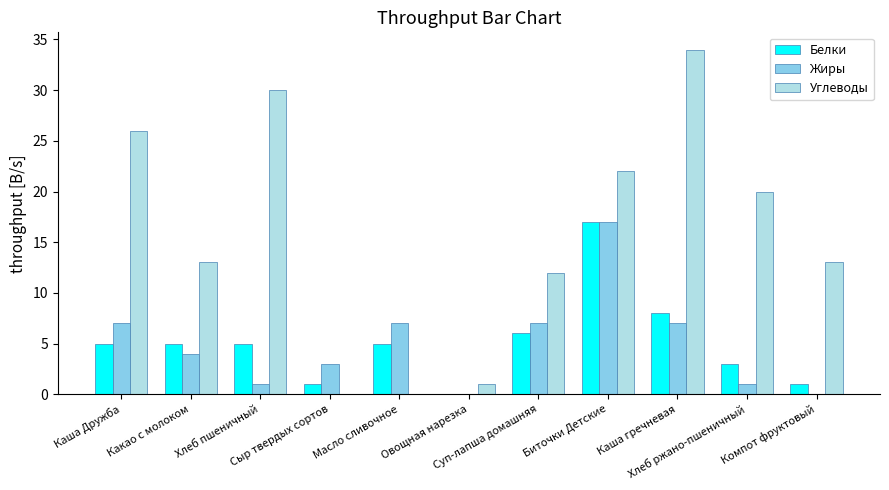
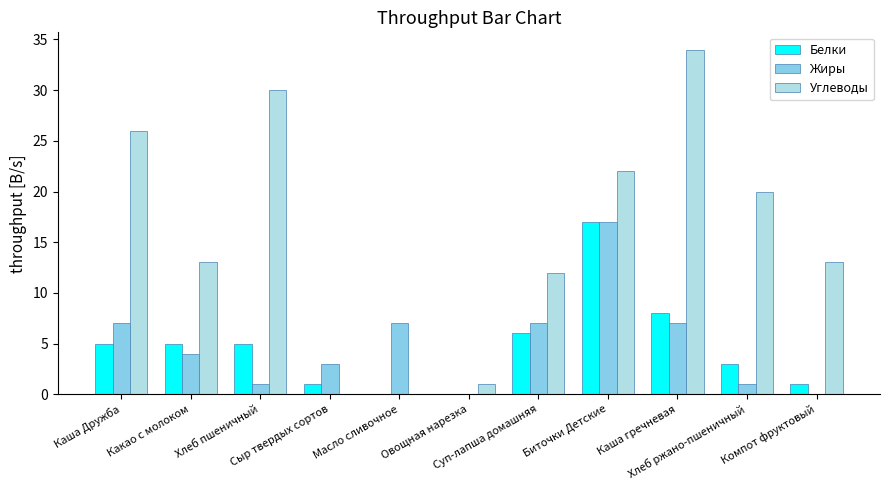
Белки, Масло сливочное: 5 -> 0
